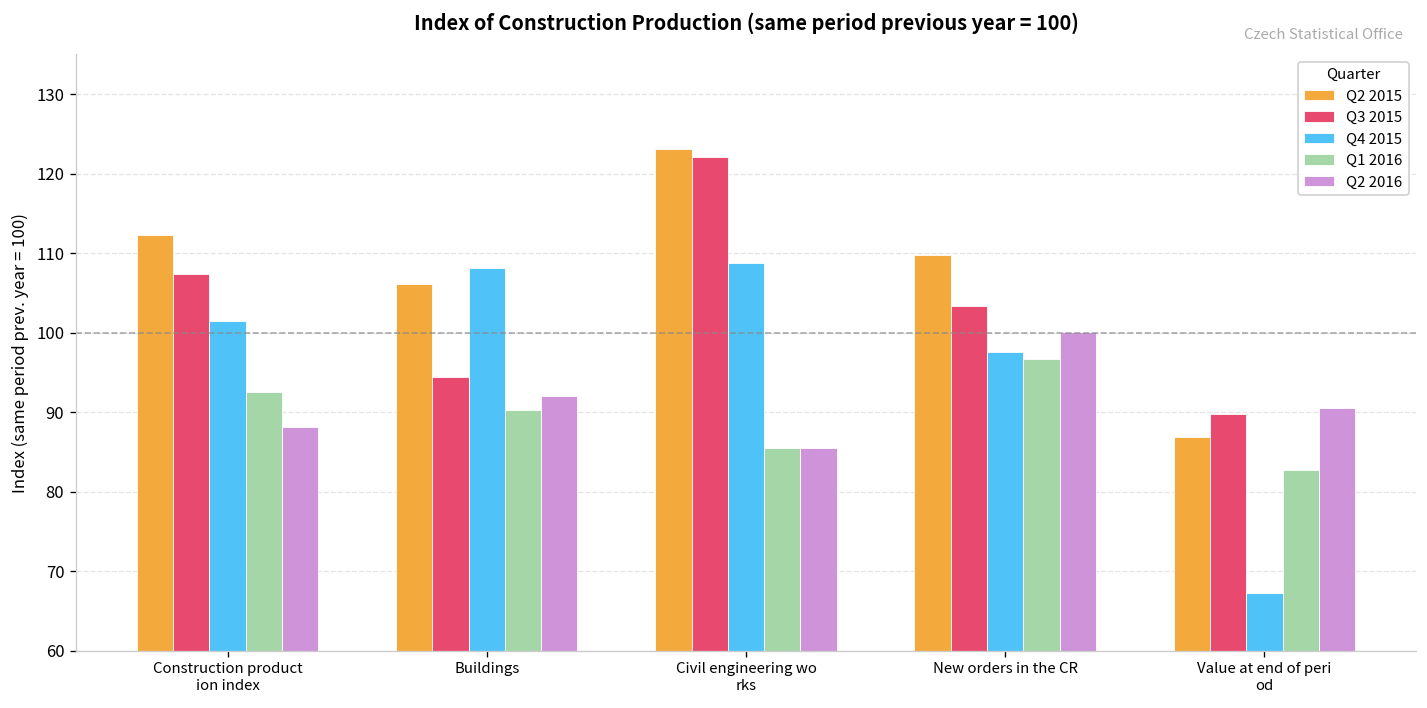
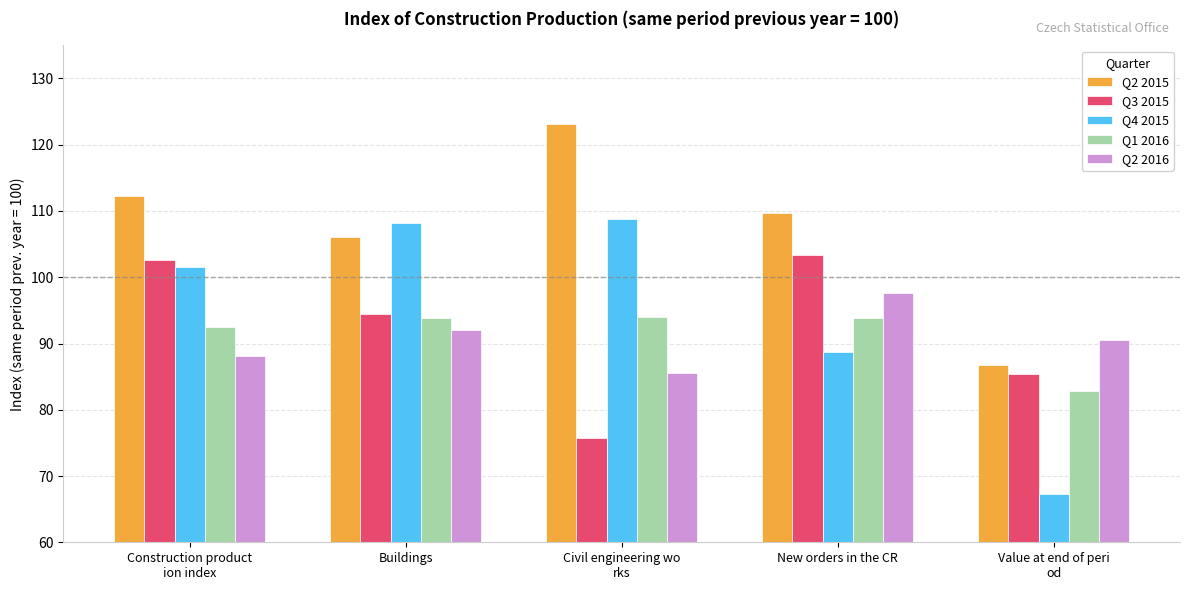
Q3 2015, Construction product ion index: 107 -> 103
Q1 2016, Buildings: 90 -> 94
Q3 2015, Civil engineering wo rks: 122 -> 76
Q1 2016, Civil engineering wo rks: 86 -> 94
Q4 2015, New orders in the CR: 98 -> 89
Q1 2016, New orders in the CR: 97 -> 94
Q2 2016, New orders in the CR: 100 -> 98
Q3 2015, Value at end of peri od: 90 -> 85
